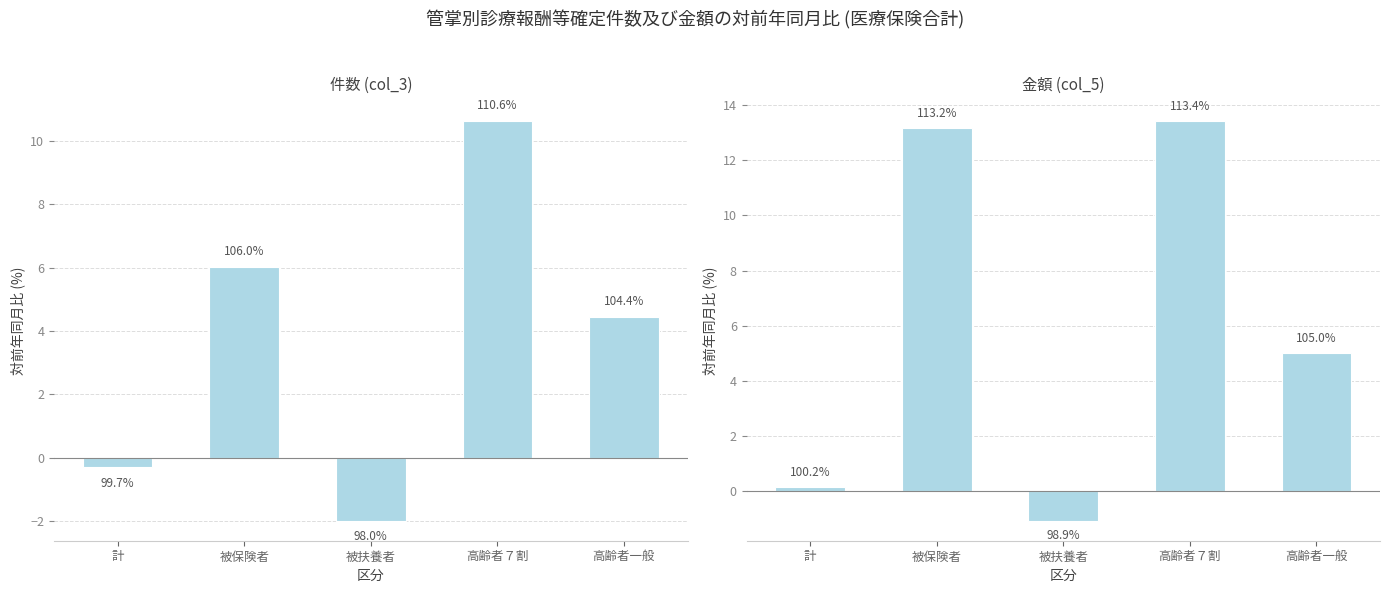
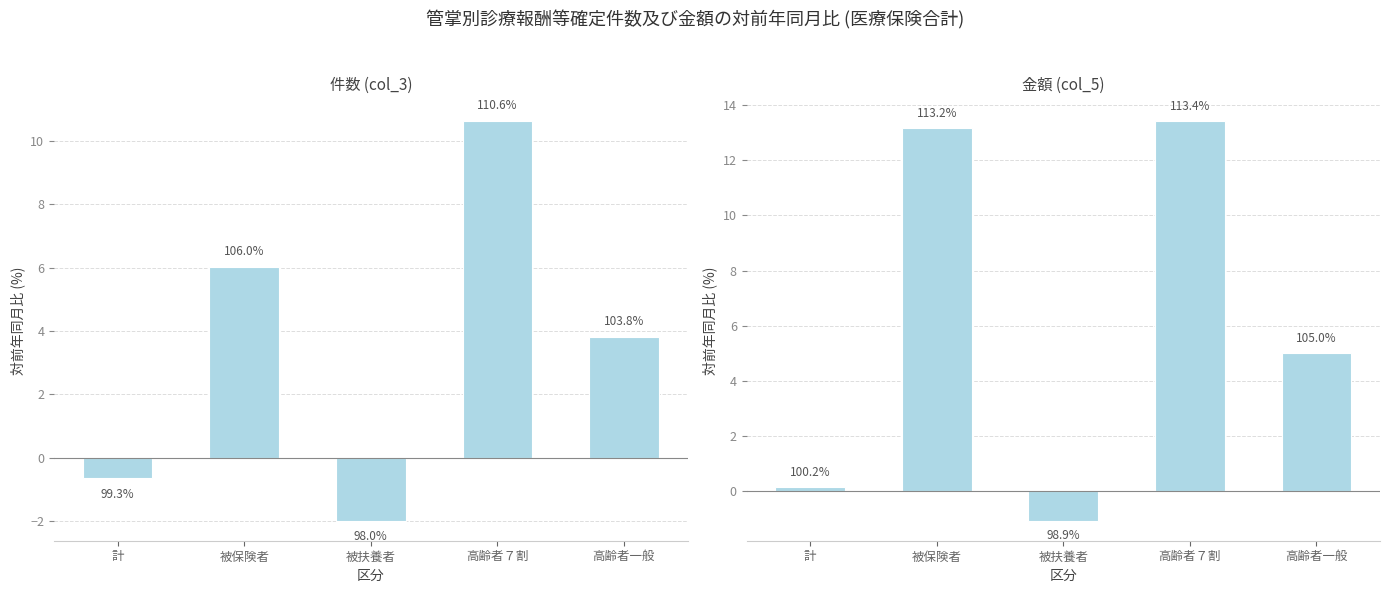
件数 (col_3), 計: 99.7% -> 99.3%
件数 (col_3), 高齢者一般: 104.4% -> 103.8%
